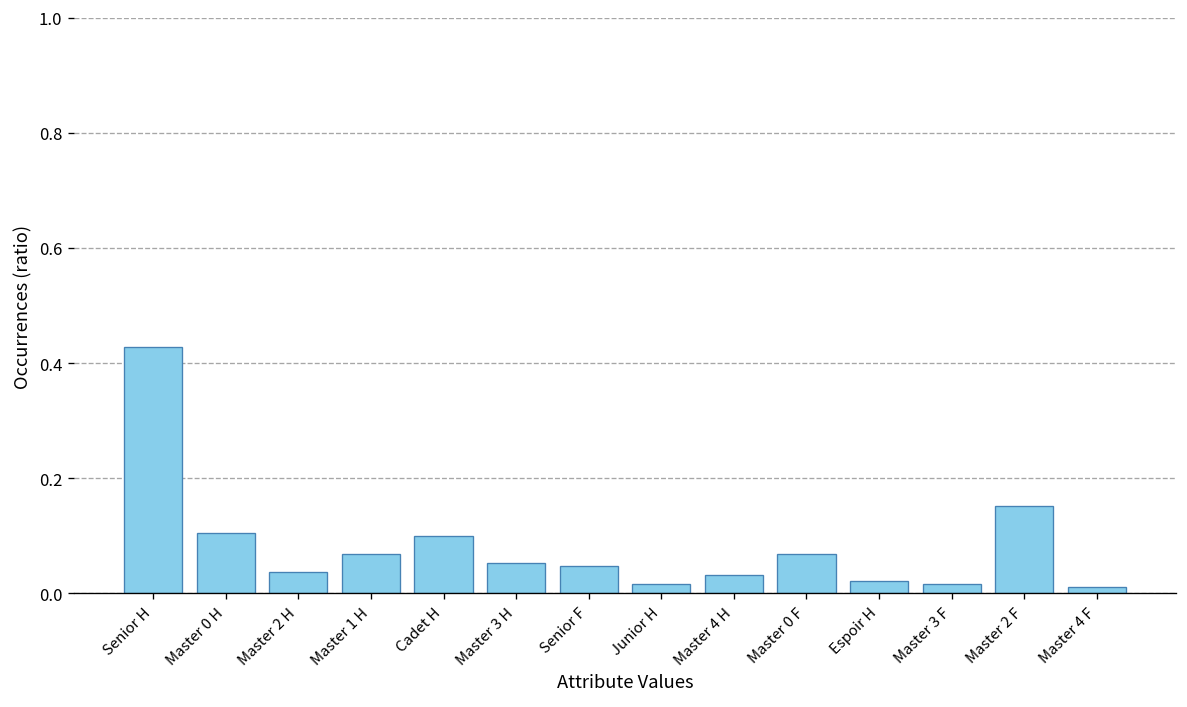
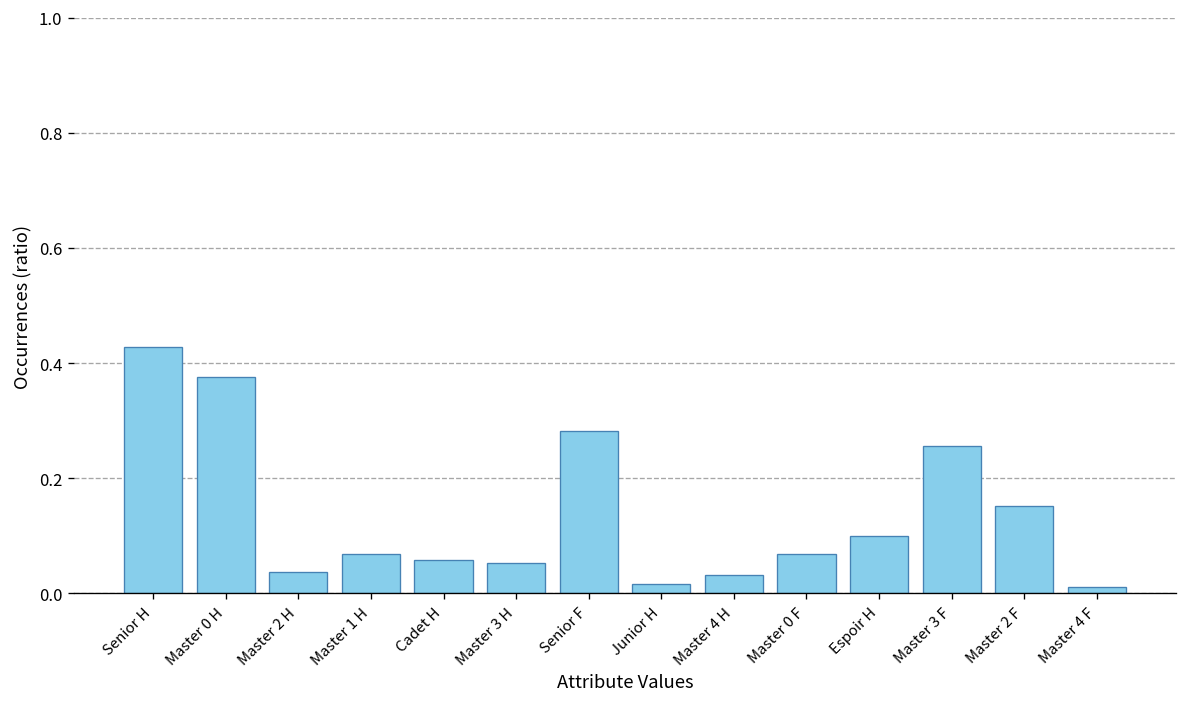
Master 0 H: 0.10 -> 0.38
Cadet H: 0.10 -> 0.06
Senior F: 0.05 -> 0.28
Espoir H: 0.02 -> 0.10
Master 3 F: 0.02 -> 0.26
